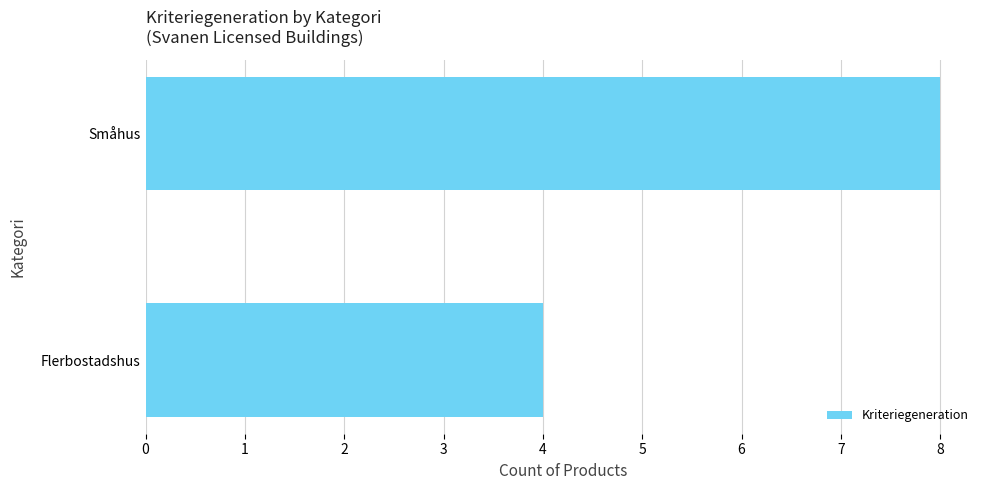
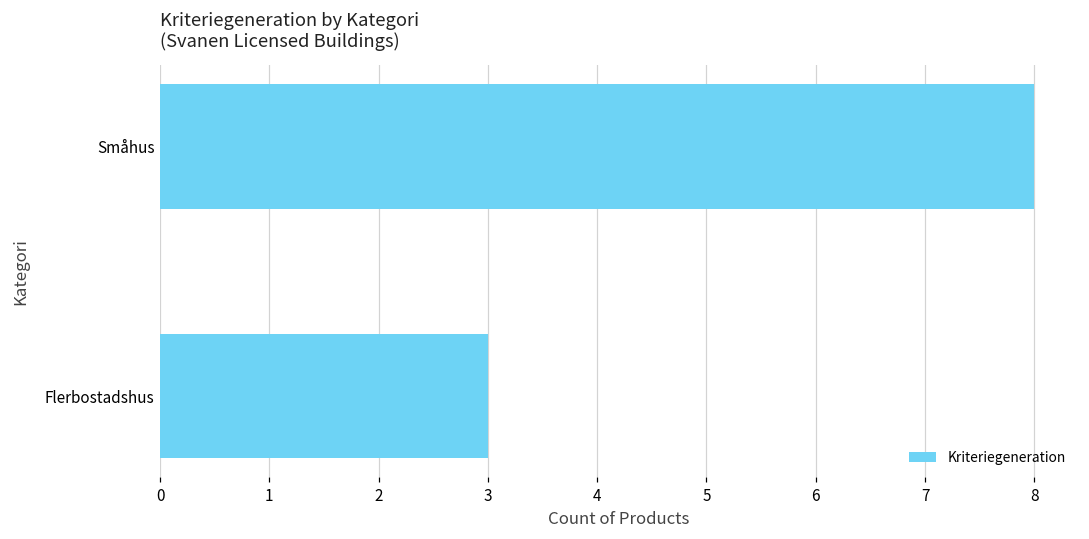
Flerbostadshus: 4 -> 3
